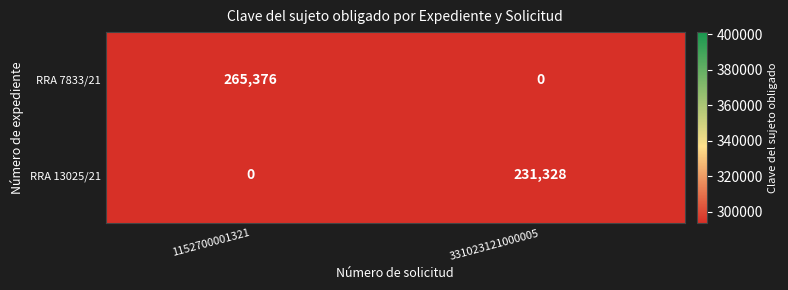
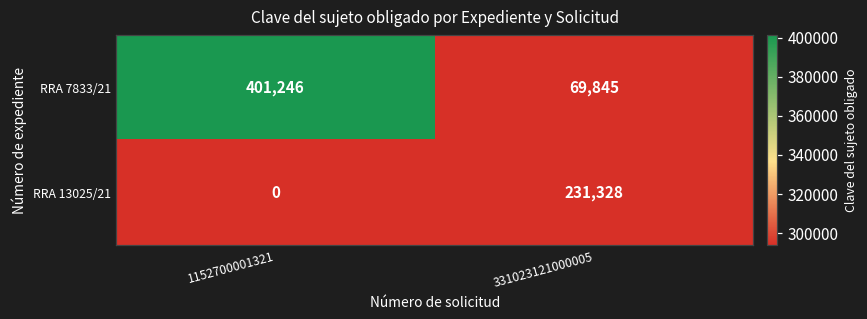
RRA 7833/21, 1152700001321: 265,376 -> 401,246
RRA 7833/21, 331023121000005: 0 -> 69,845
